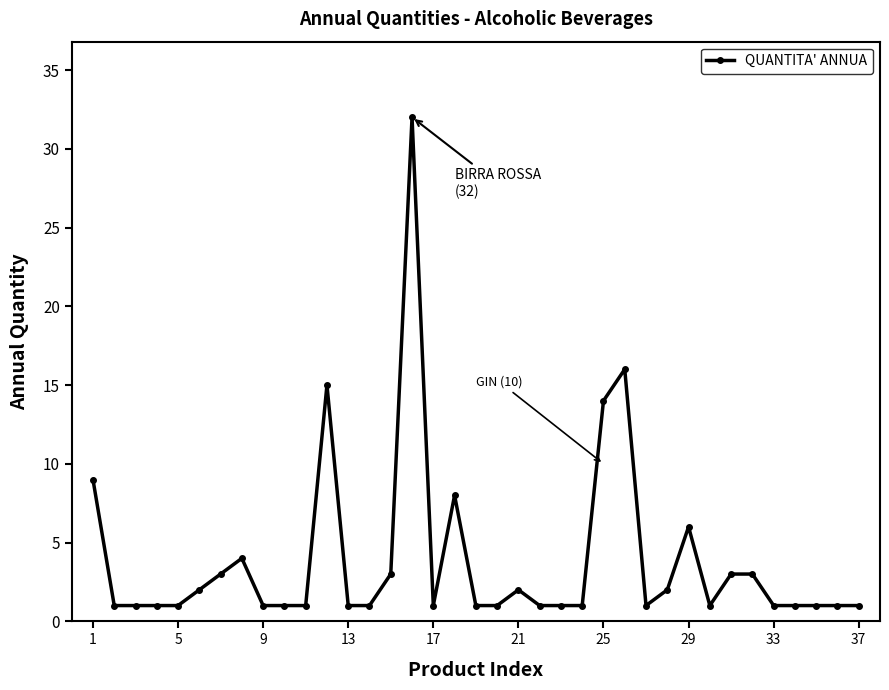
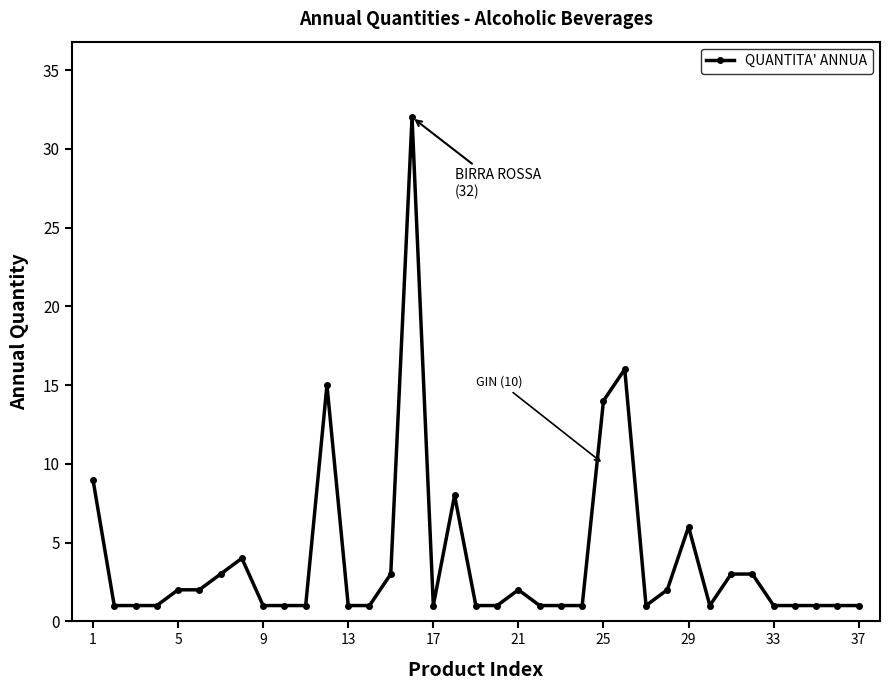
5: 1 -> 2
